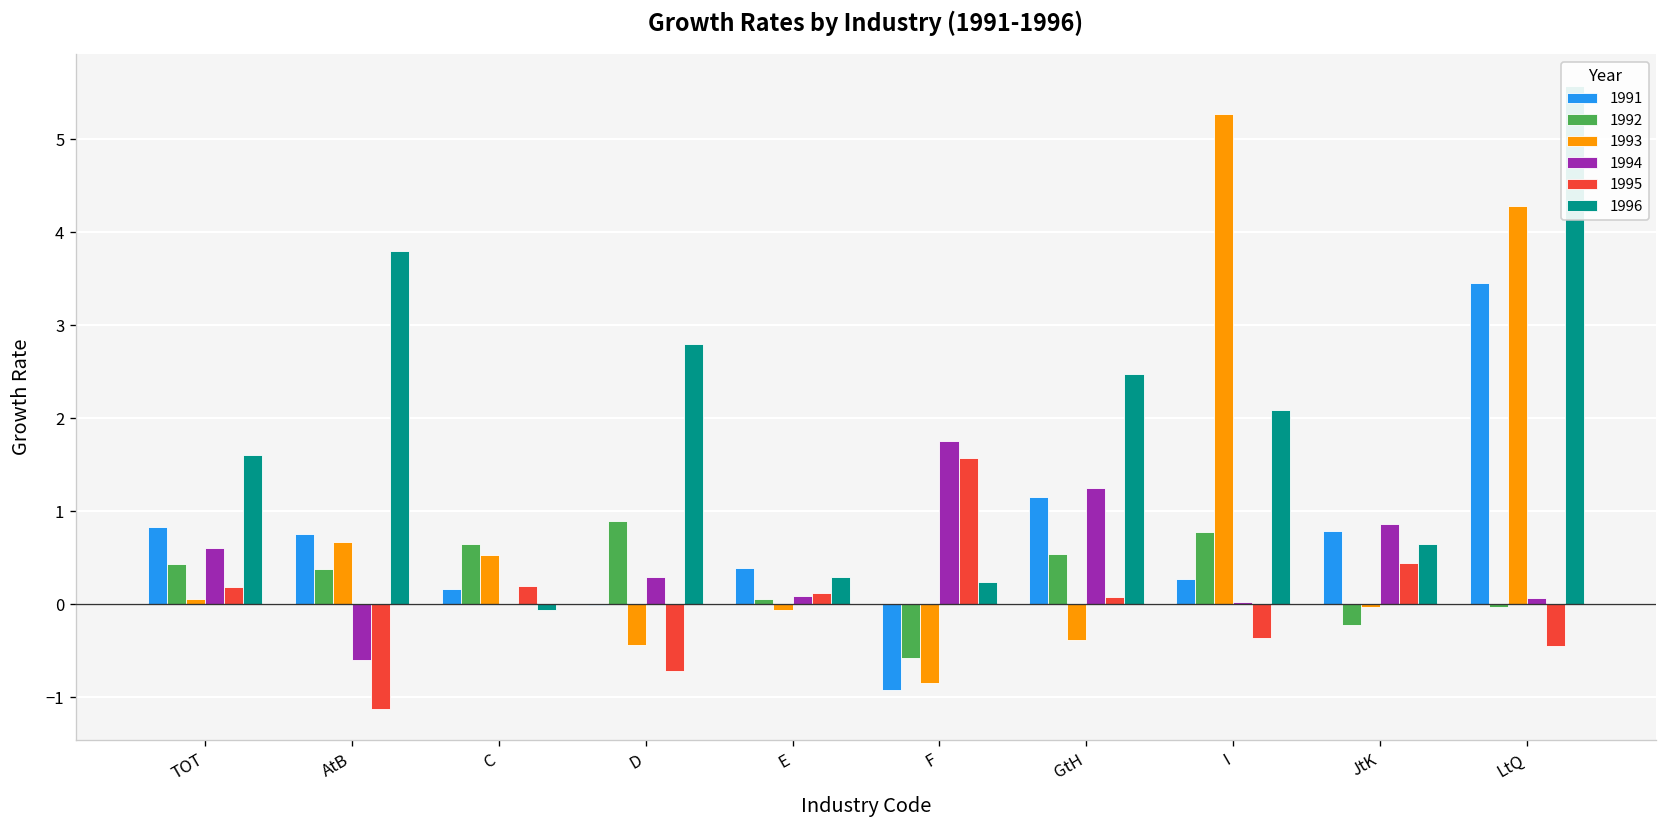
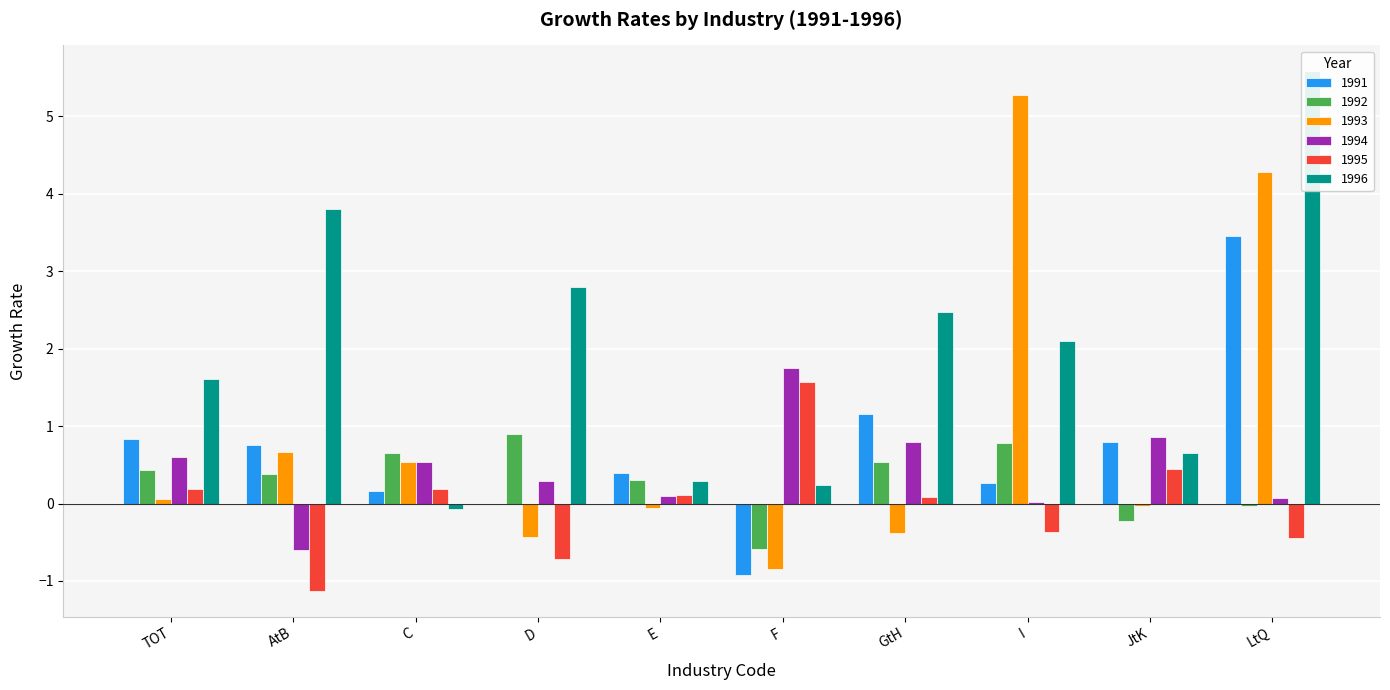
1994, C: 0.0 -> 0.5
1992, E: 0.1 -> 0.3
1994, GtH: 1.2 -> 0.8
